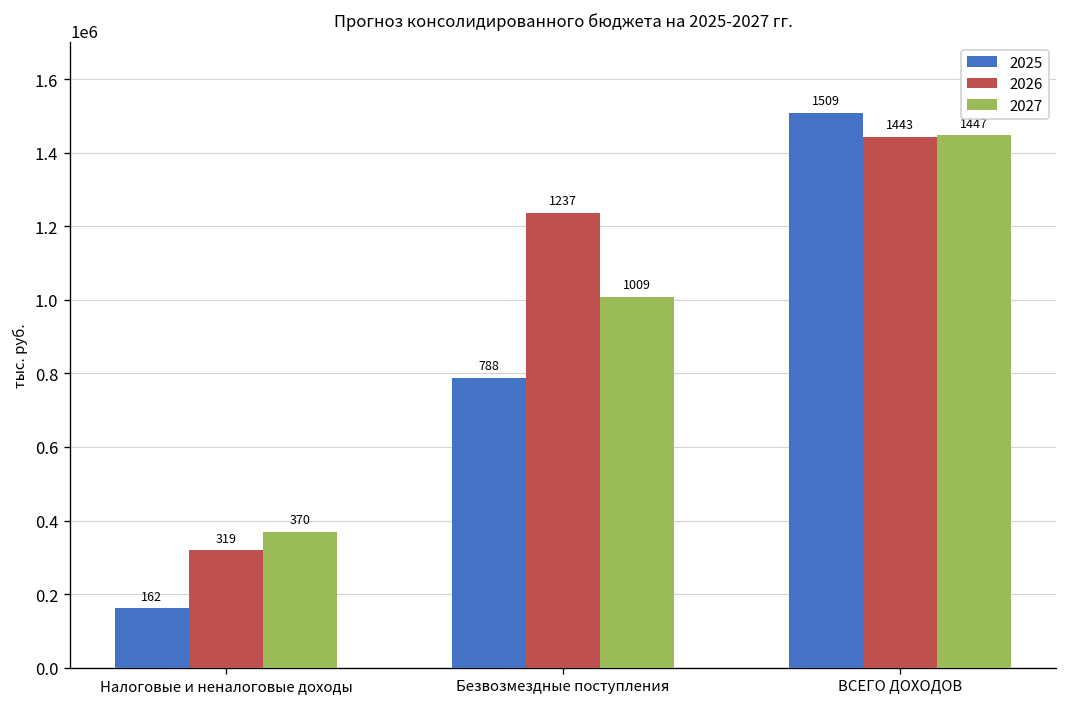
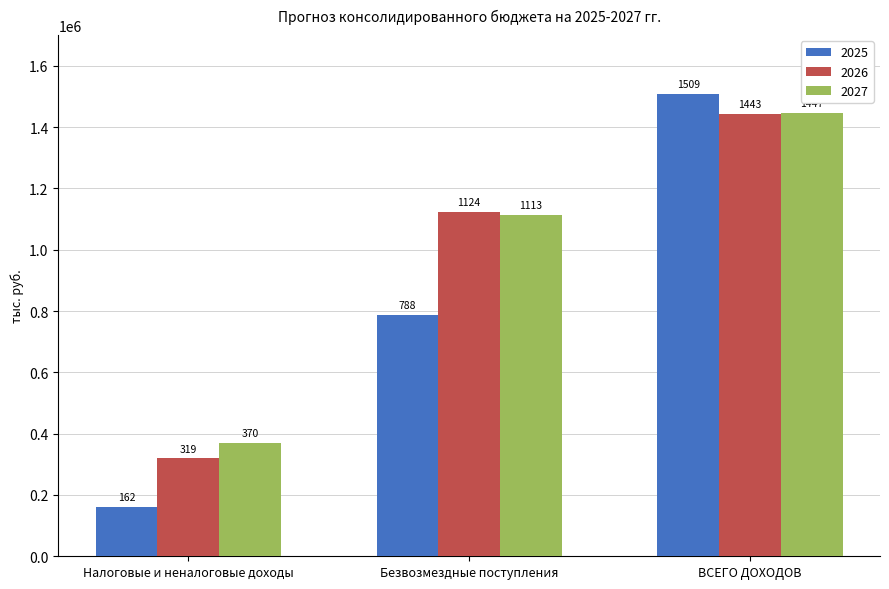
2026, Безвозмездные поступления: 1237 -> 1124
2027, Безвозмездные поступления: 1009 -> 1113
